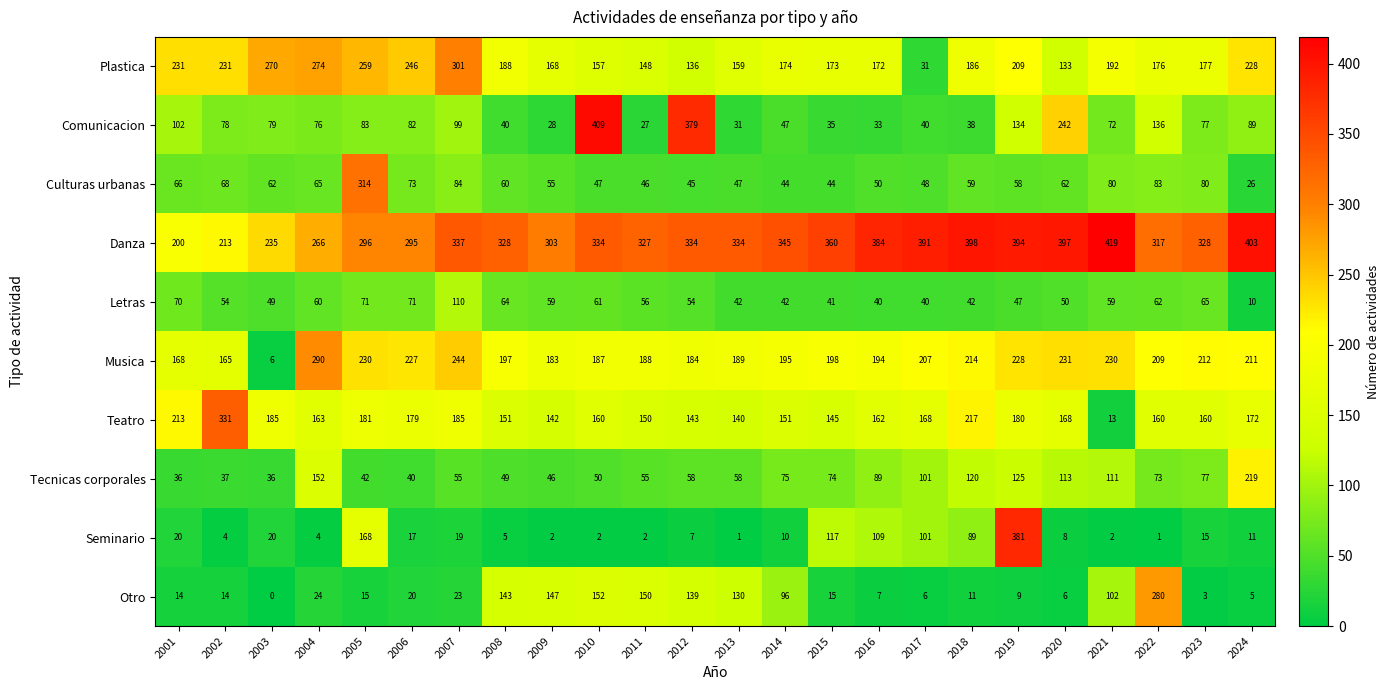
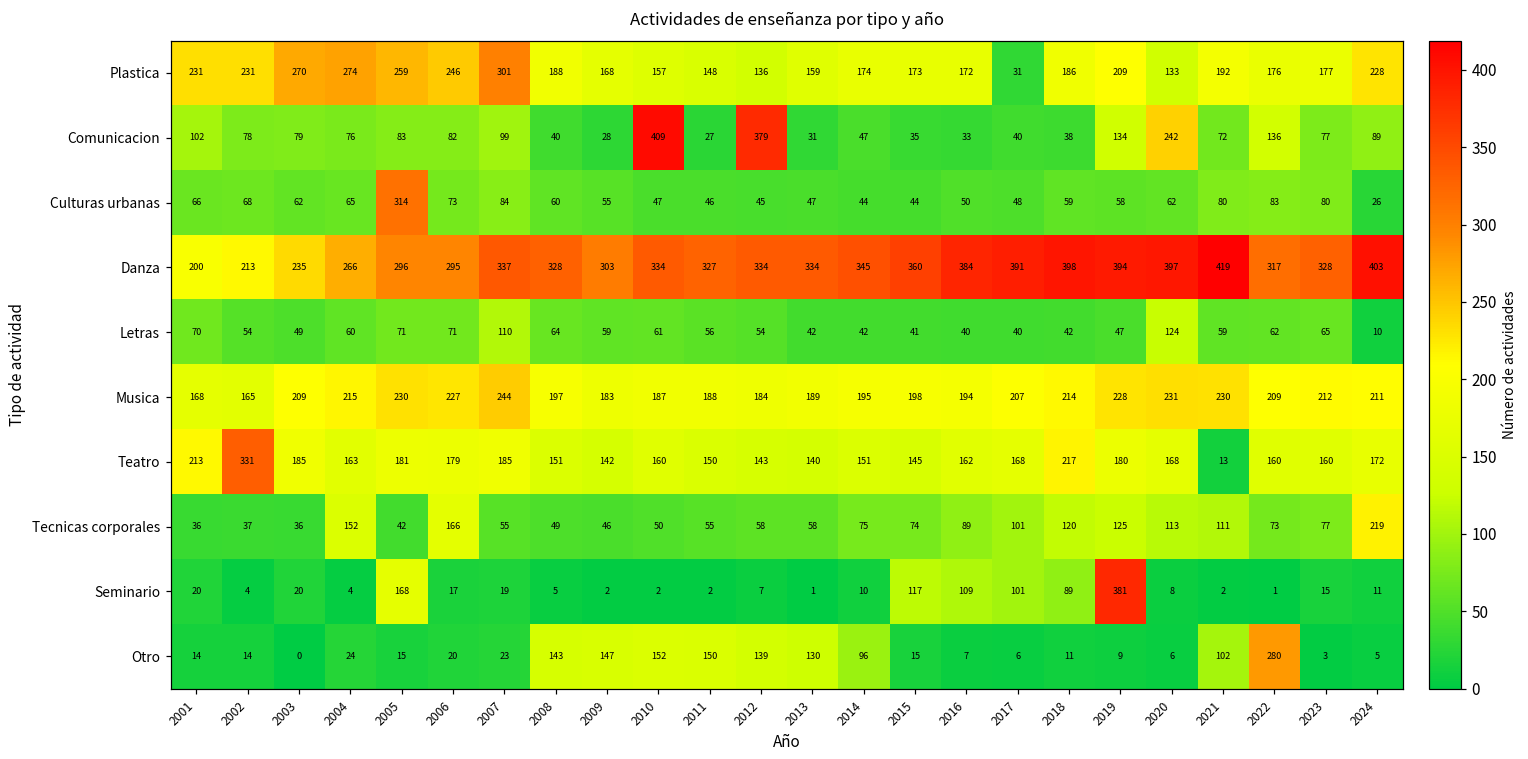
Letras, 2020: 50 -> 124
Musica, 2003: 6 -> 209
Musica, 2004: 290 -> 215
Tecnicas corporales, 2006: 40 -> 166
